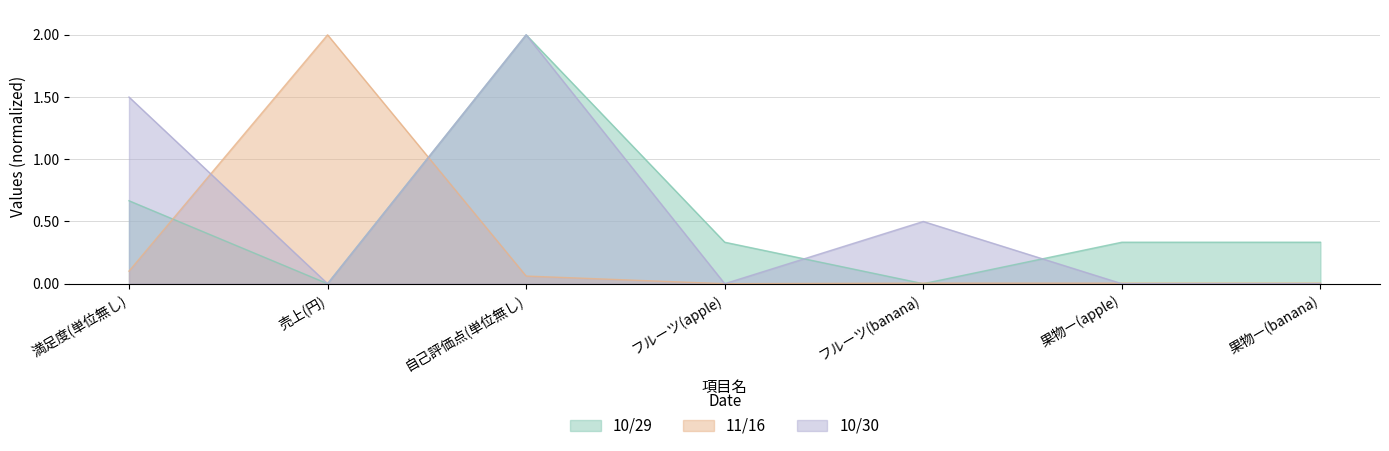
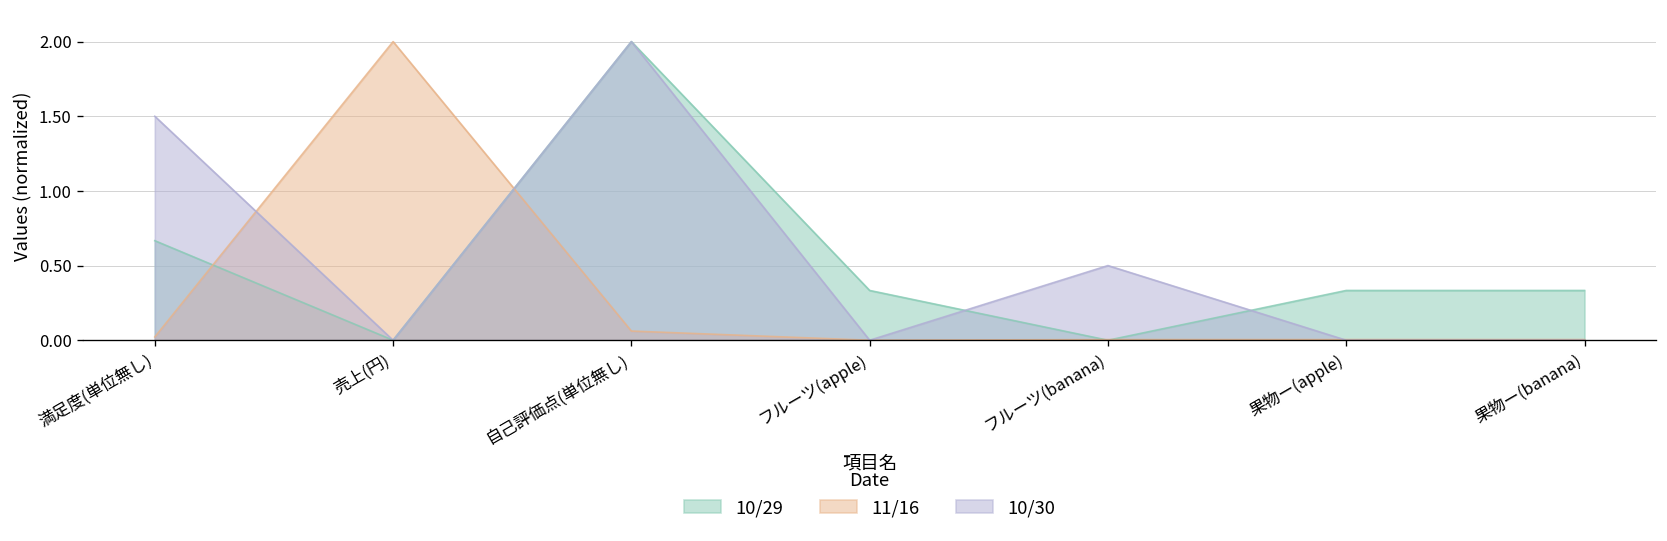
11/16, 満足度(単位無し): 0.10 -> 0.02
